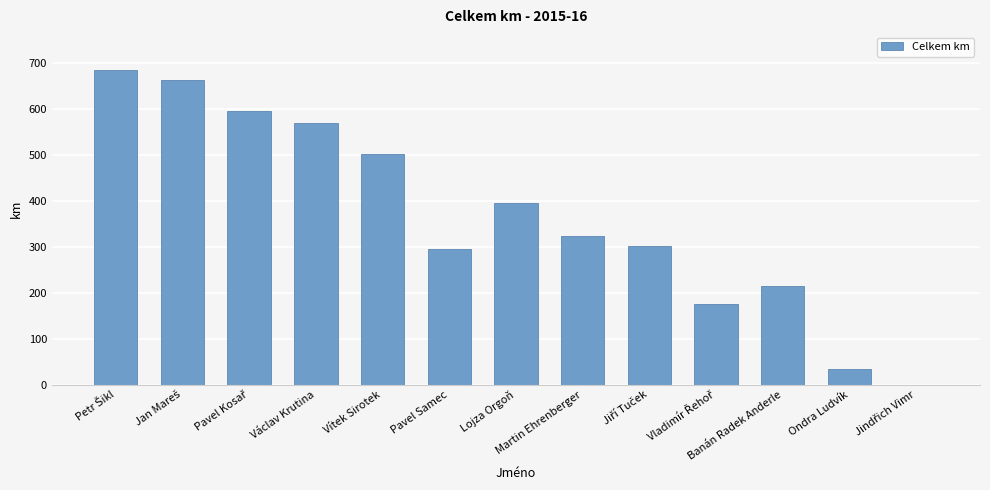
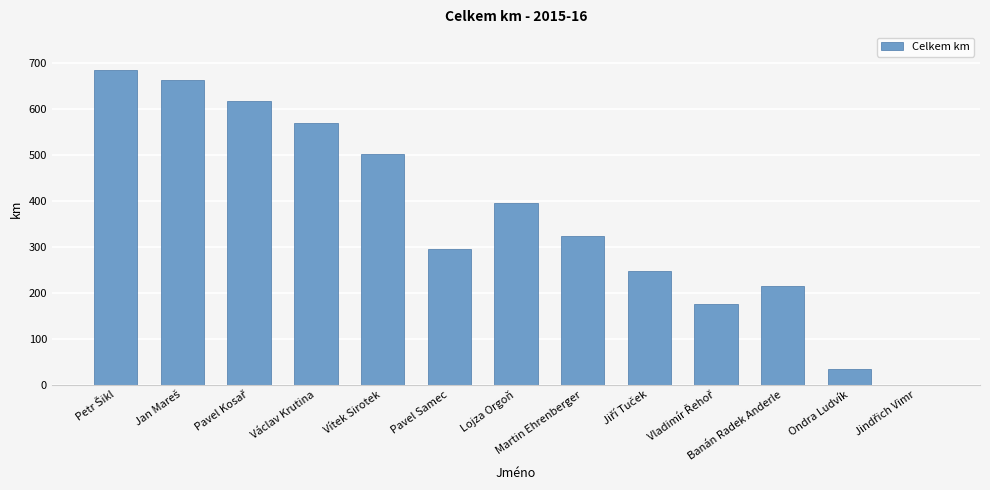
Pavel Kosař: 600 -> 620
Jiří Tuček: 300 -> 250
